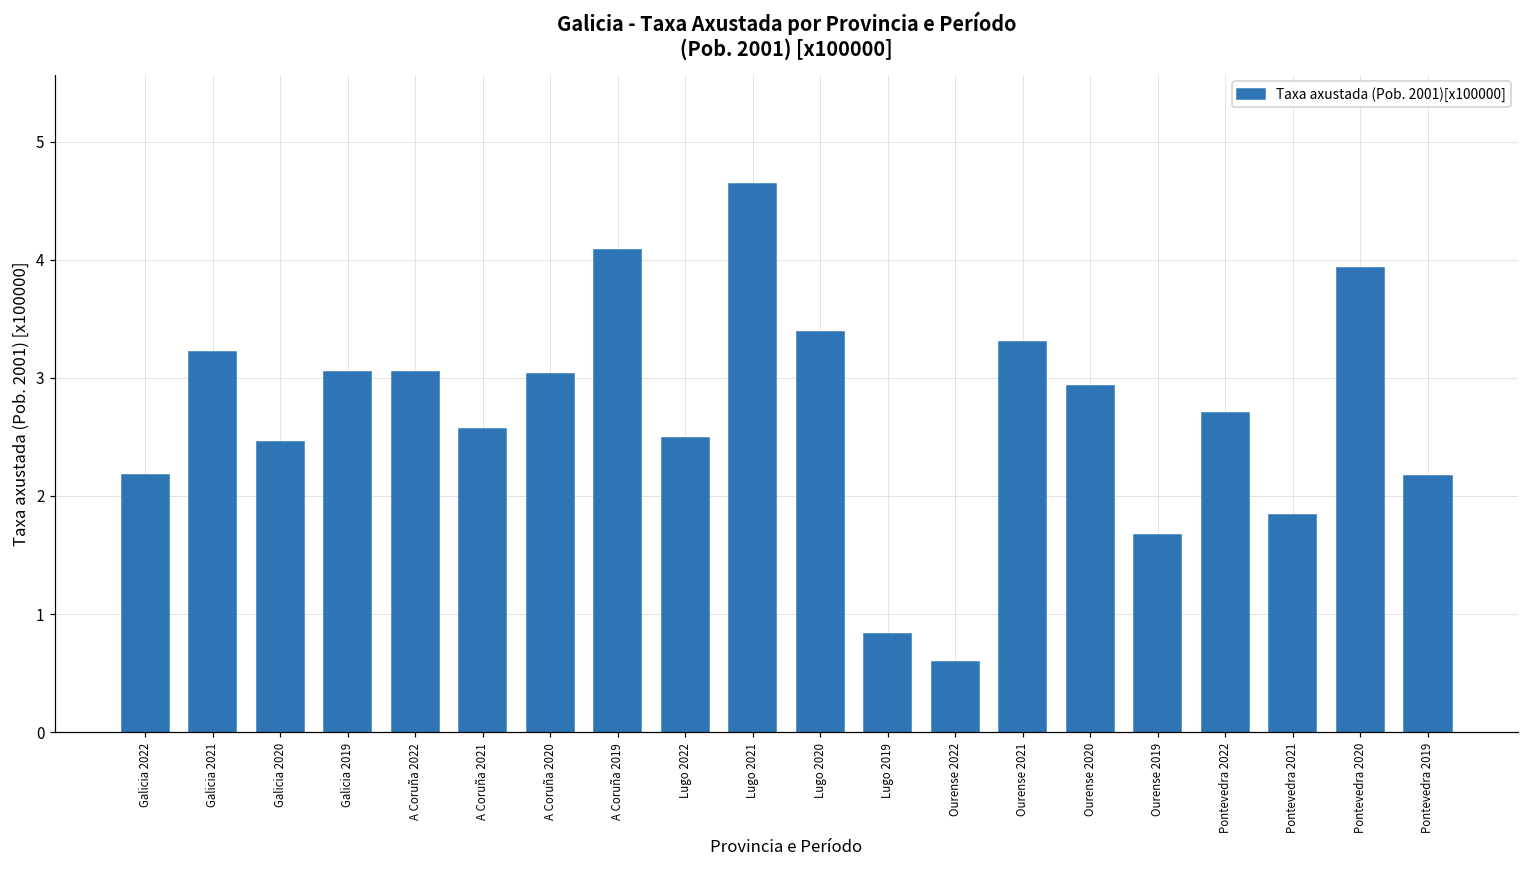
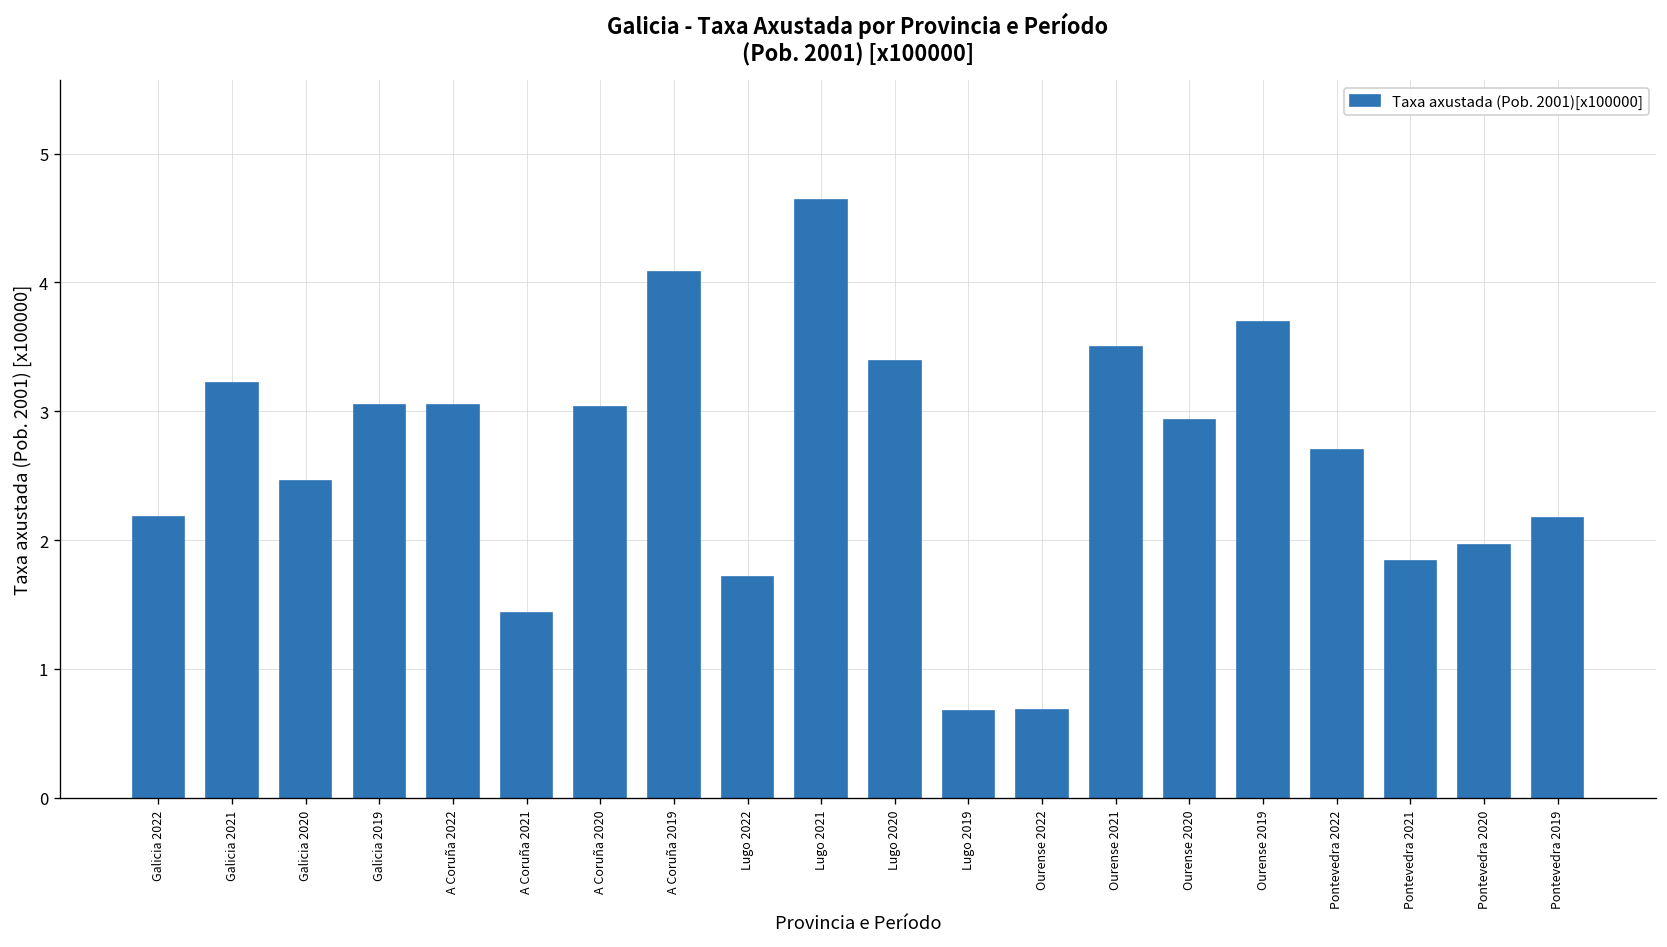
A Coruña 2021: 2.57 -> 1.43
Lugo 2022: 2.49 -> 1.71
Lugo 2019: 0.83 -> 0.67
Ourense 2022: 0.59 -> 0.68
Ourense 2021: 3.3 -> 3.5
Ourense 2019: 1.67 -> 3.69
Pontevedra 2020: 3.93 -> 1.96
